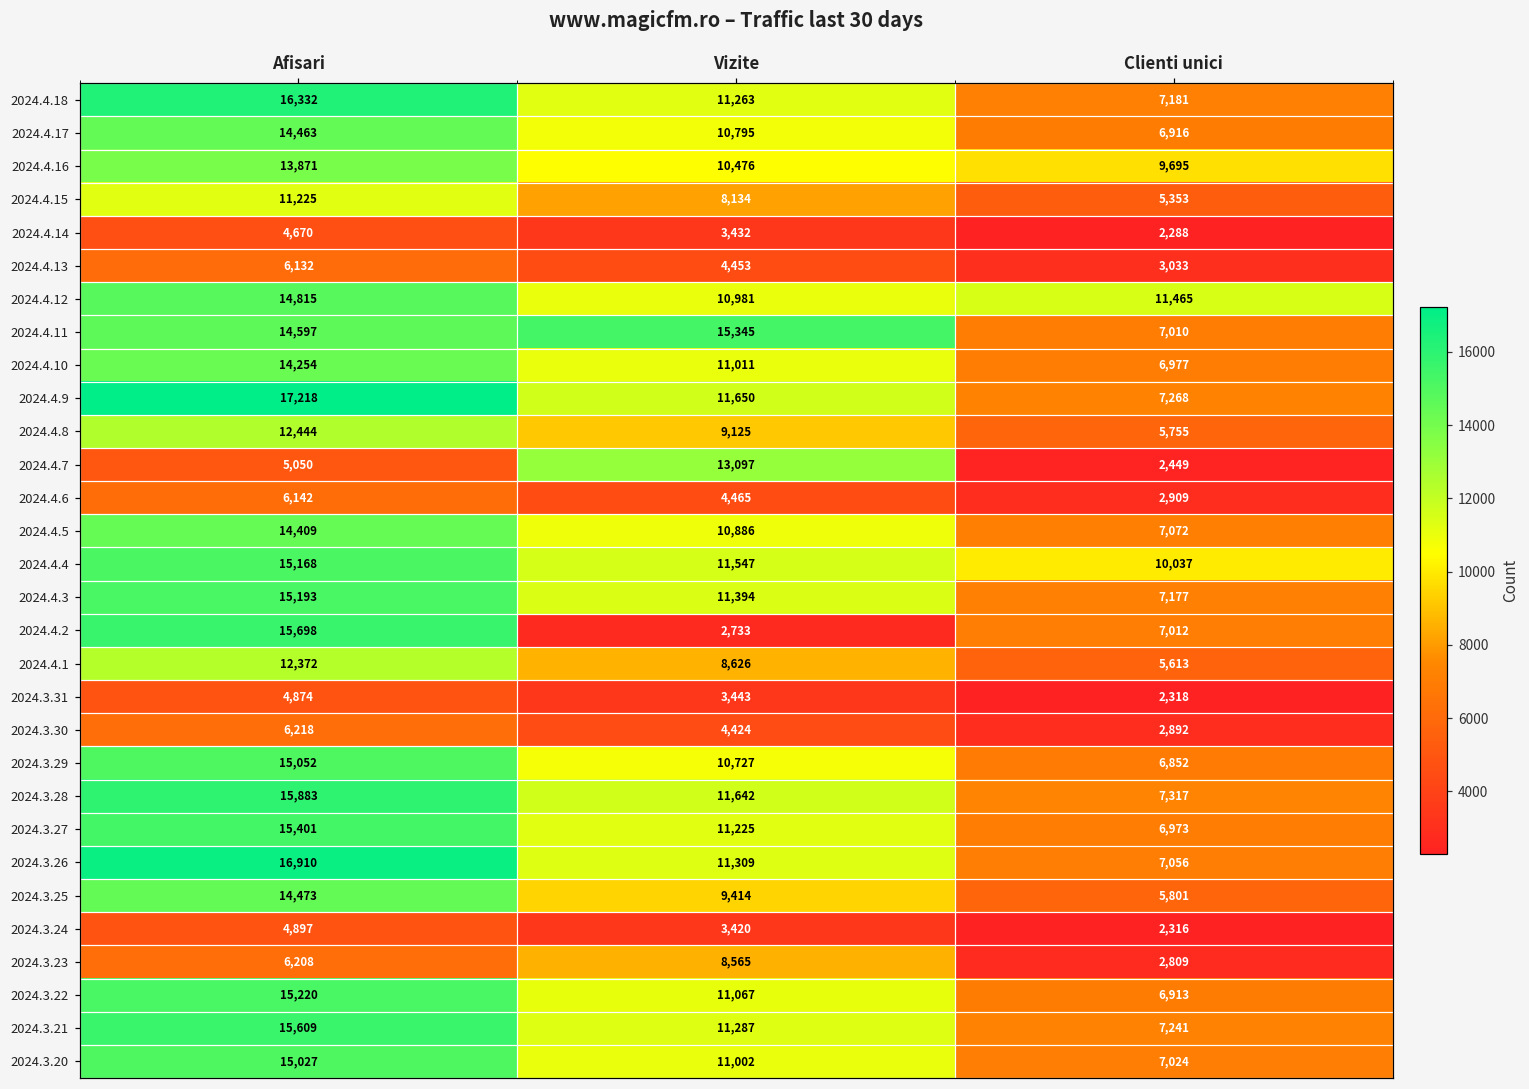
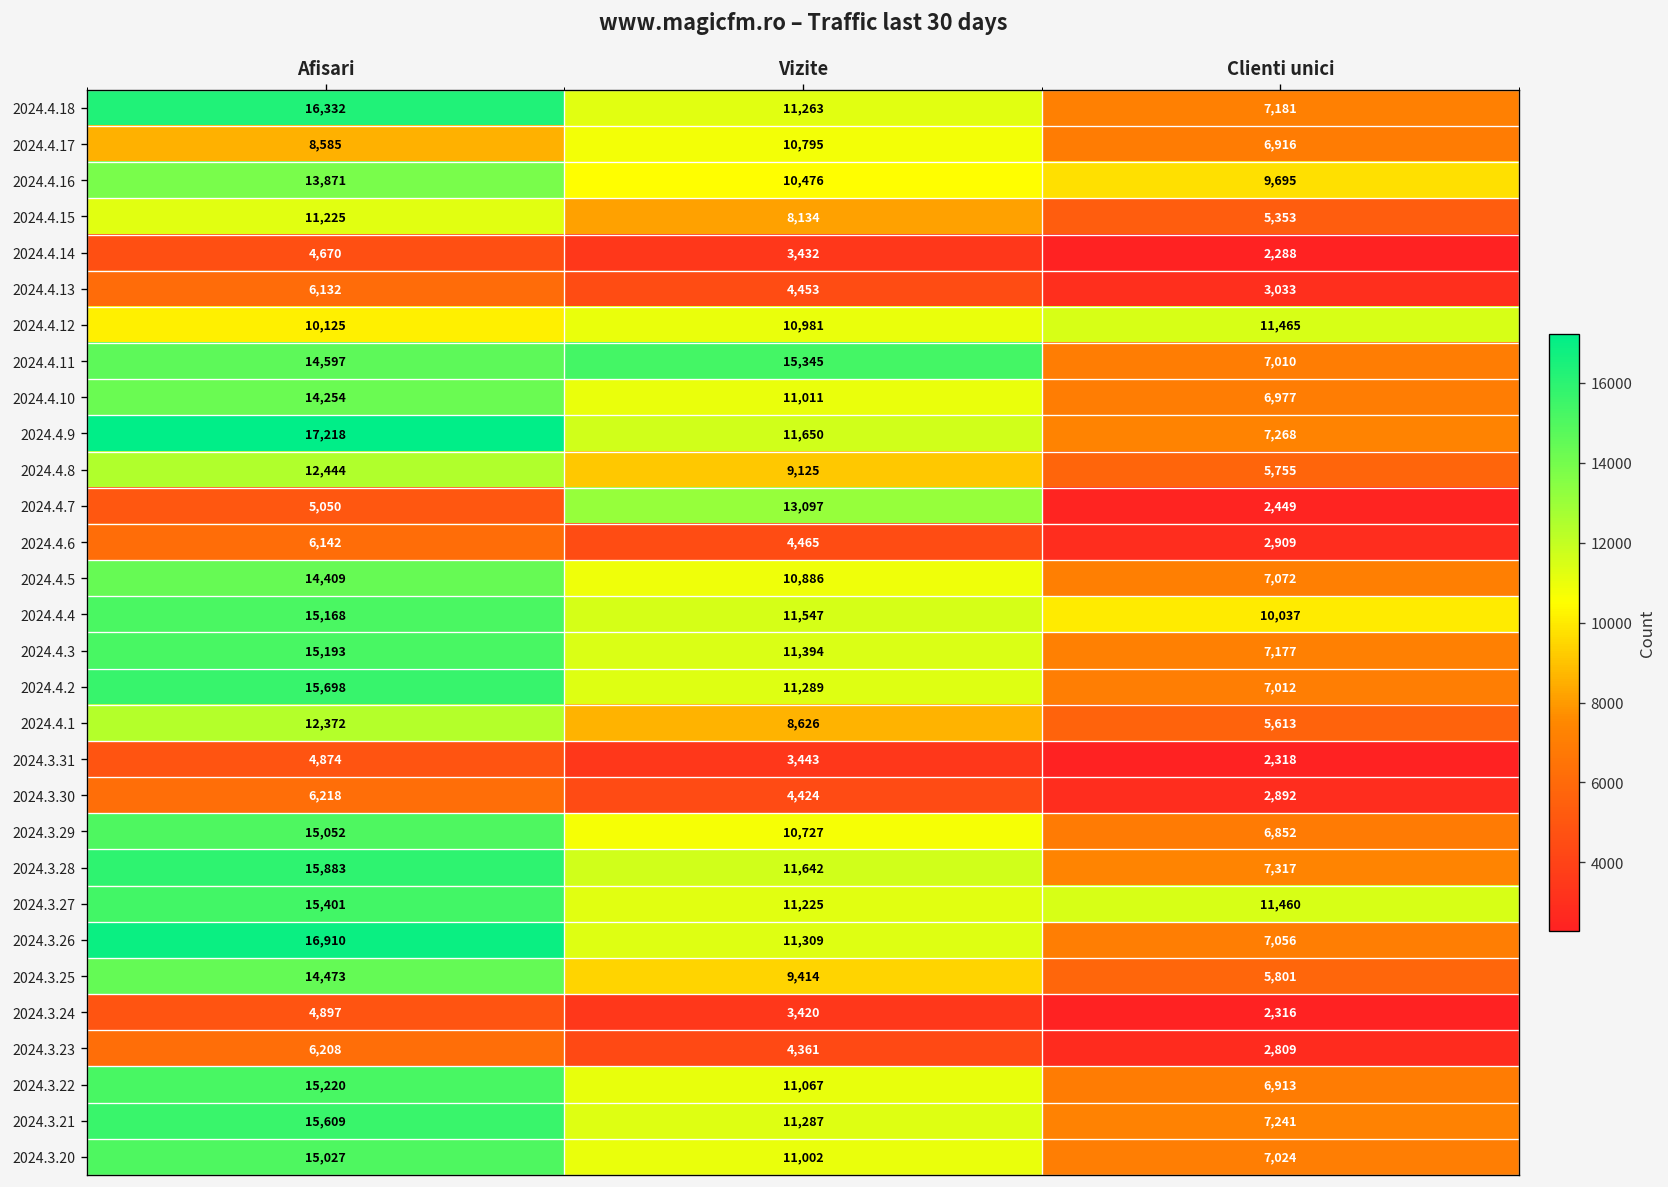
2024.4.17, Afisari: 14,463 -> 8,585
2024.4.12, Afisari: 14,815 -> 10,125
2024.4.2, Vizite: 2,733 -> 11,289
2024.3.27, Clienti unici: 6,973 -> 11,460
2024.3.23, Vizite: 8,565 -> 4,361
